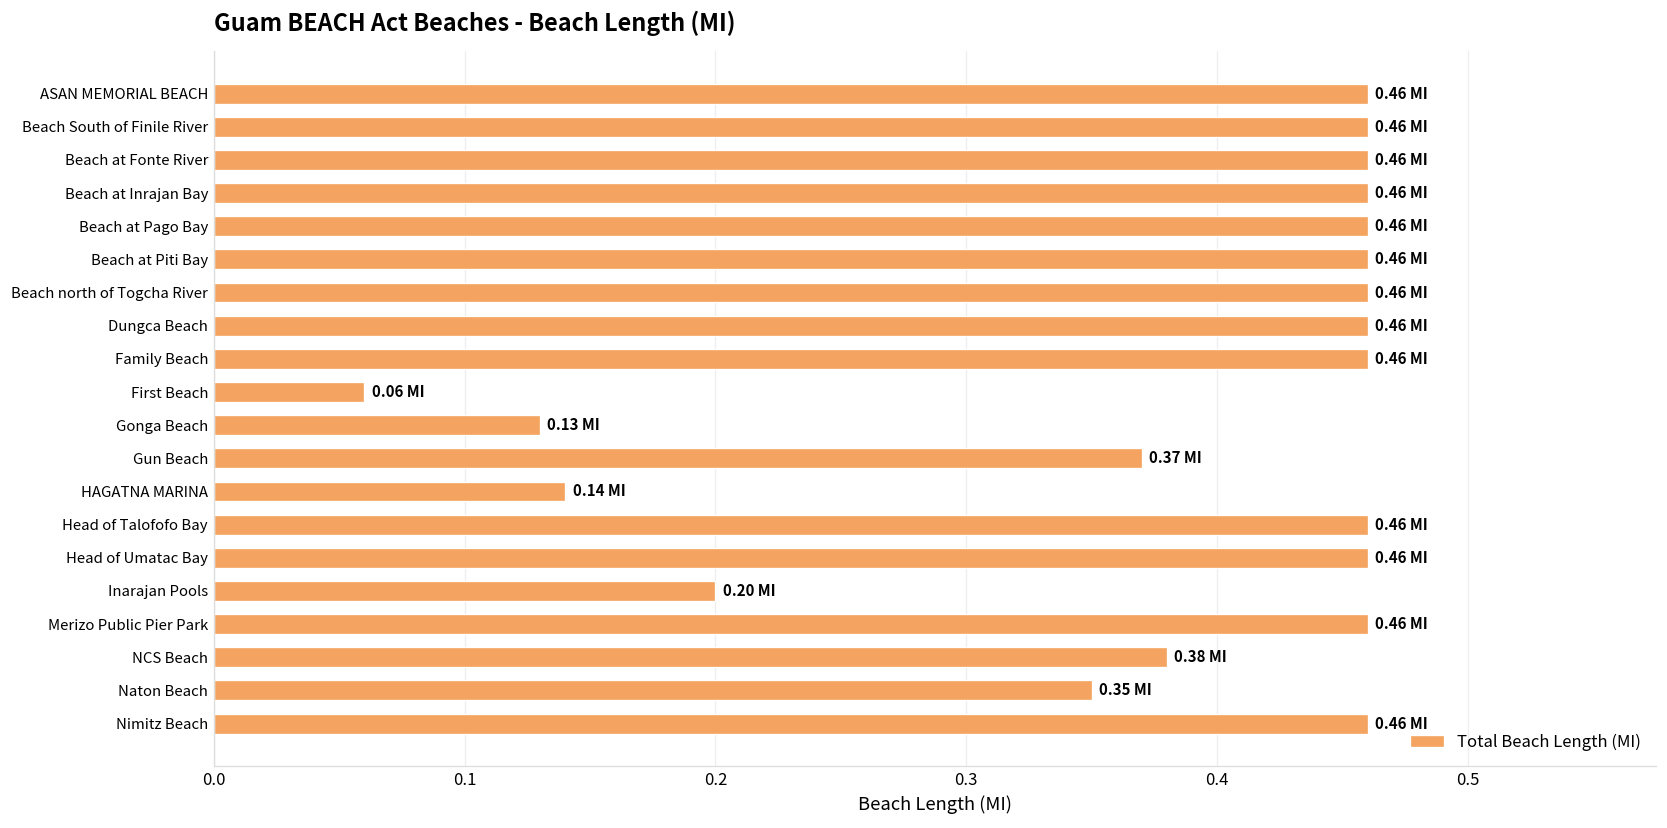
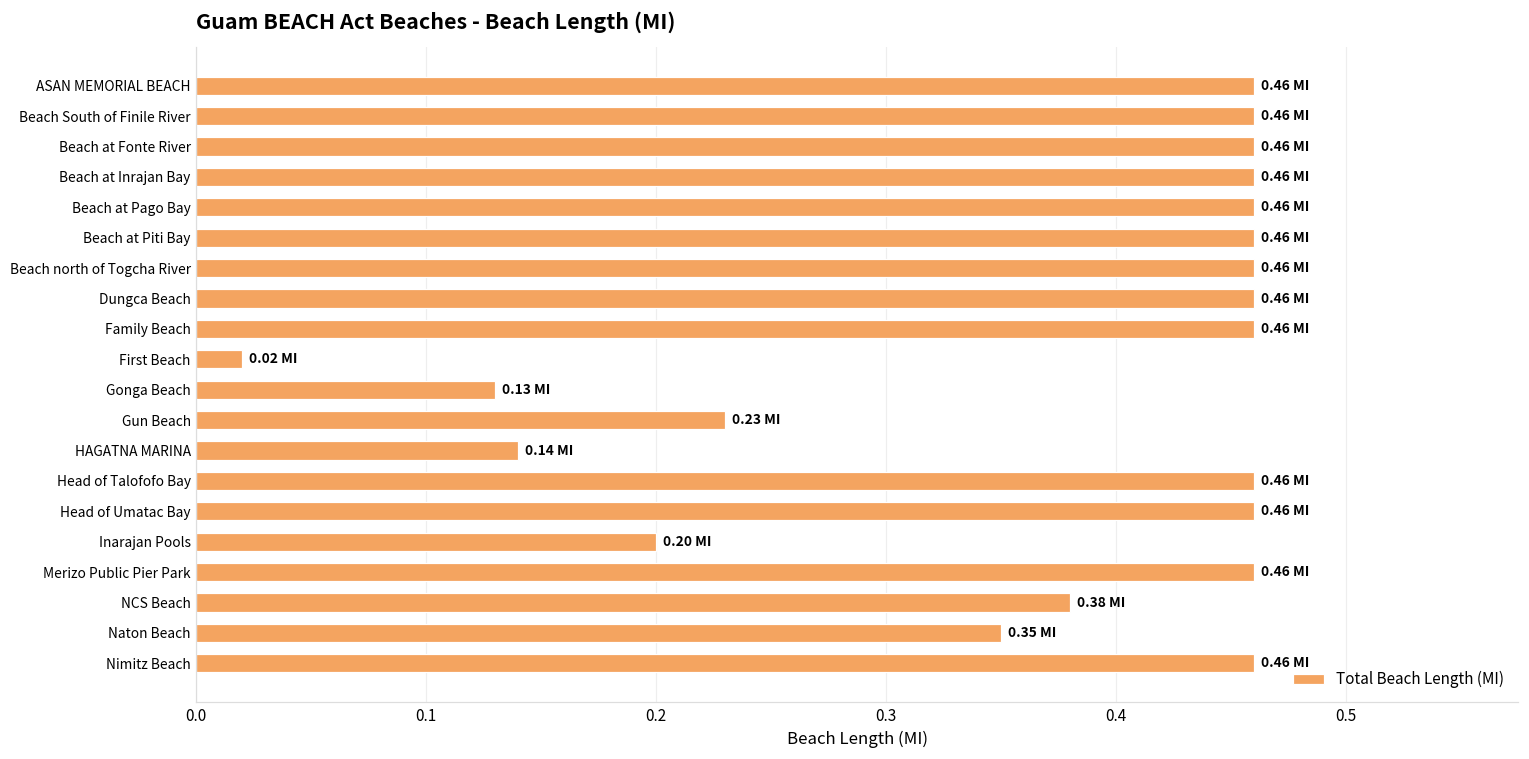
First Beach: 0.06 -> 0.02
Gun Beach: 0.37 -> 0.23
